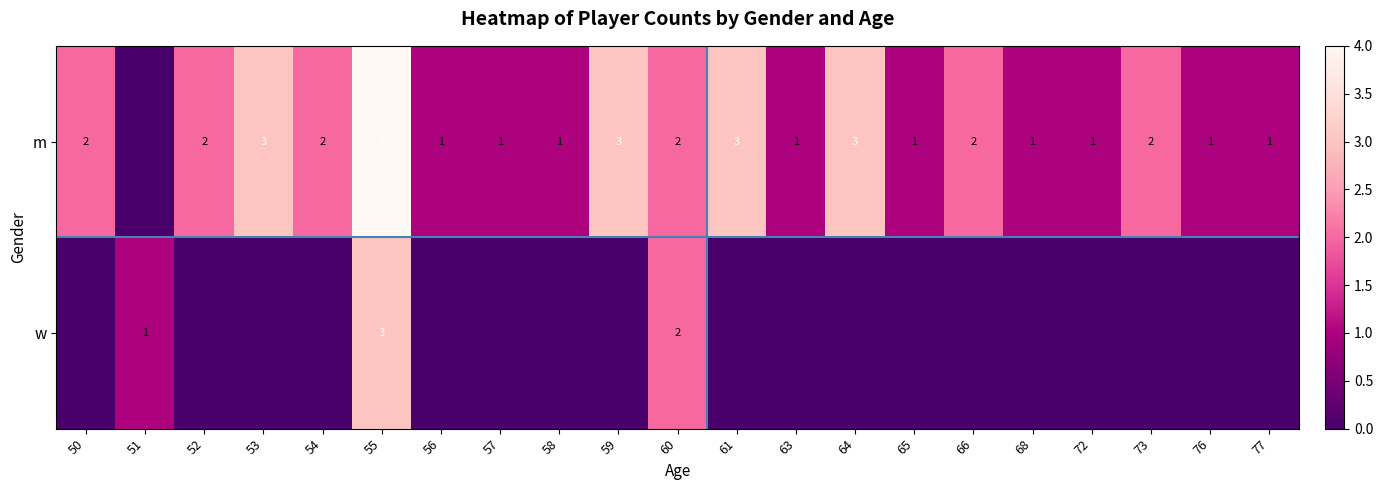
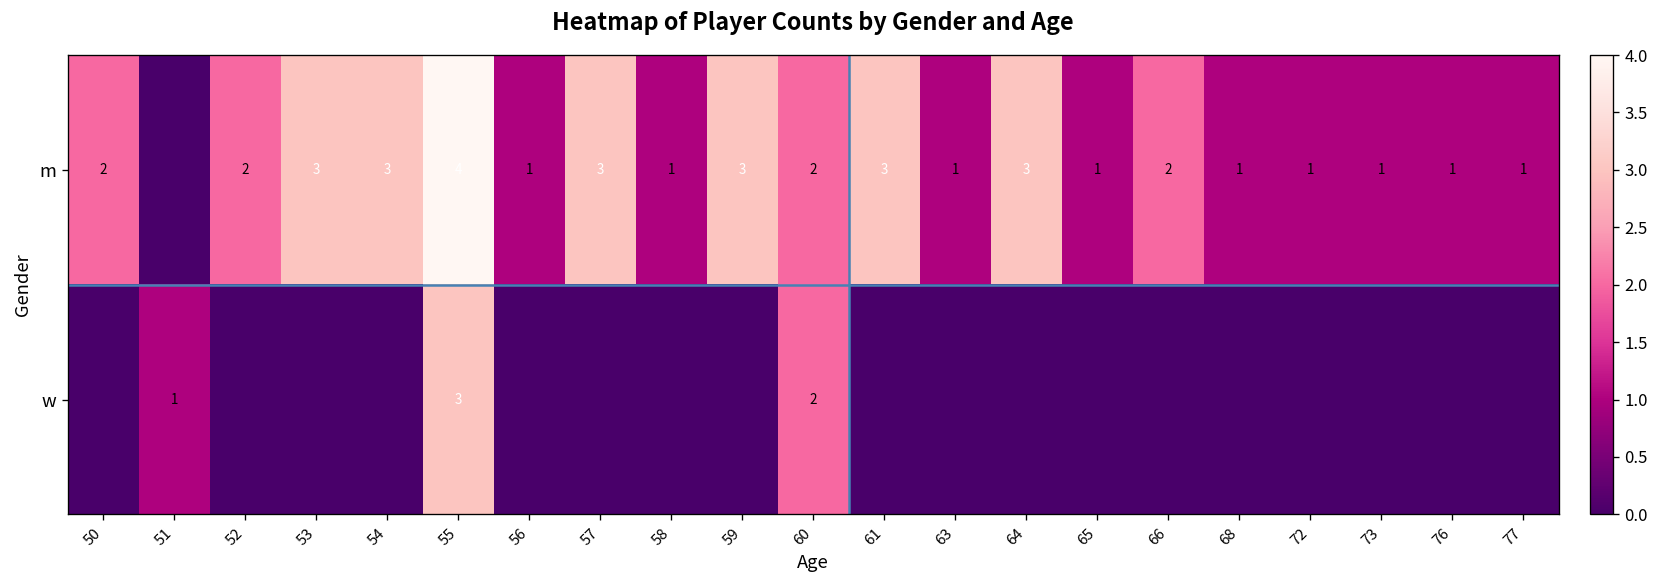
m, 54: 2 -> 3
m, 57: 1 -> 3
m, 73: 2 -> 1
